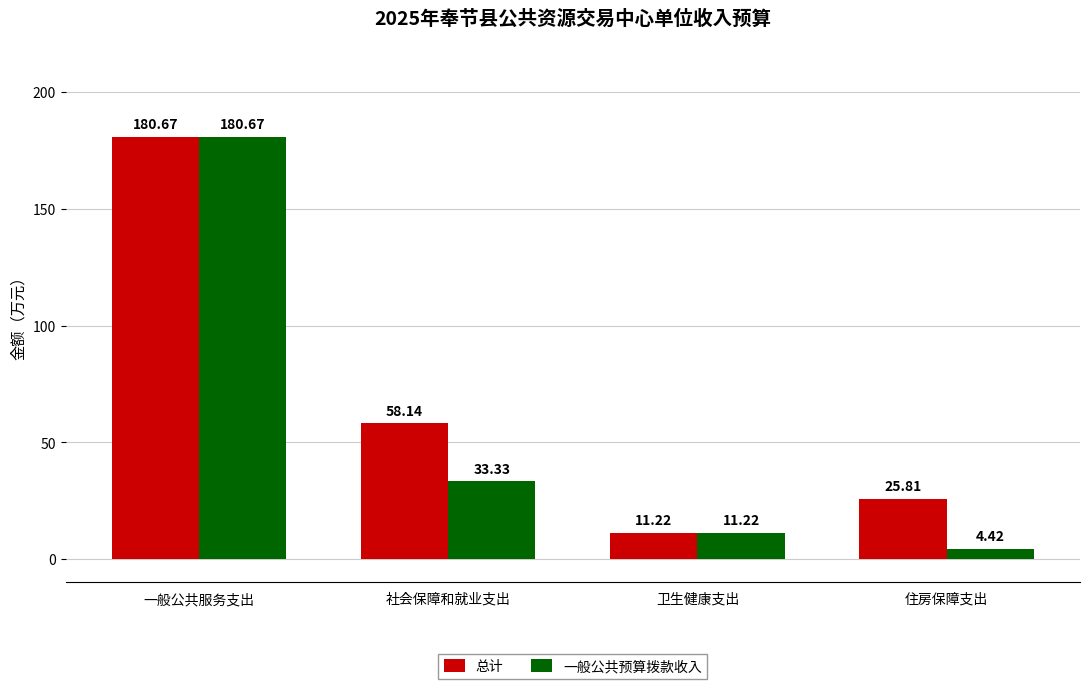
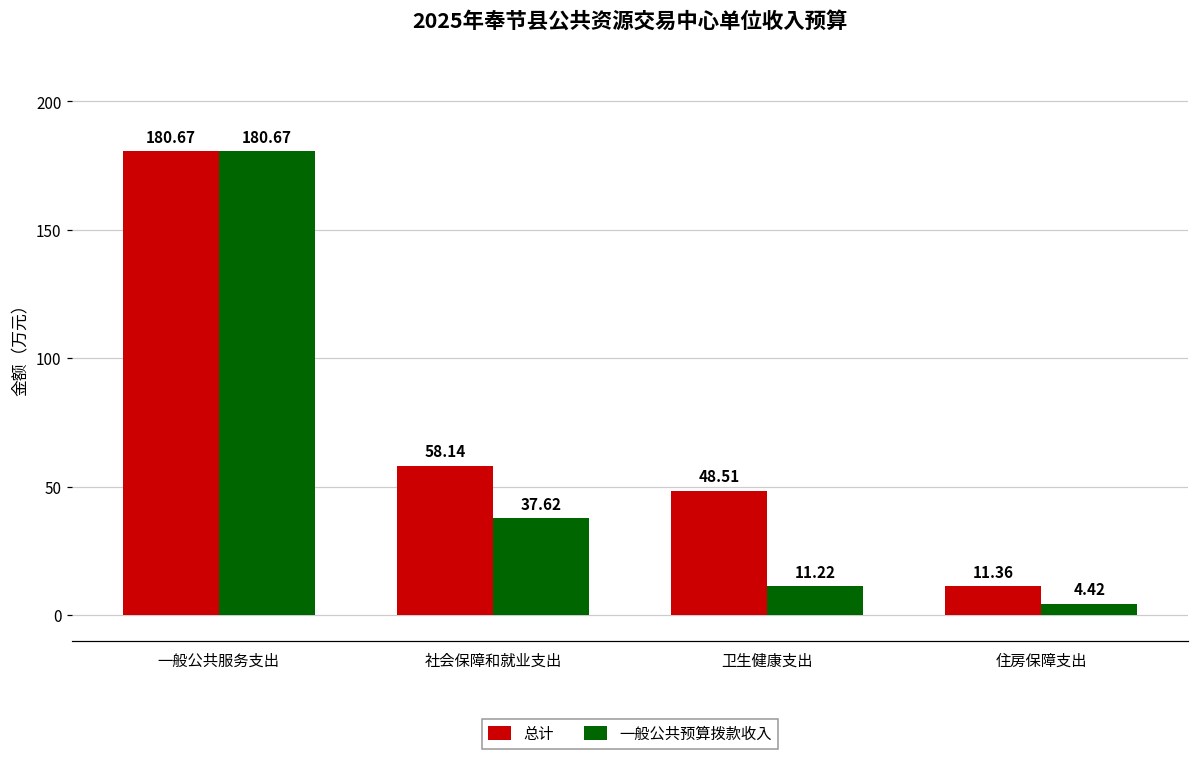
一般公共预算拨款收入, 社会保障和就业支出: 33.33 -> 37.62
总计, 卫生健康支出: 11.22 -> 48.51
总计, 住房保障支出: 25.81 -> 11.36
